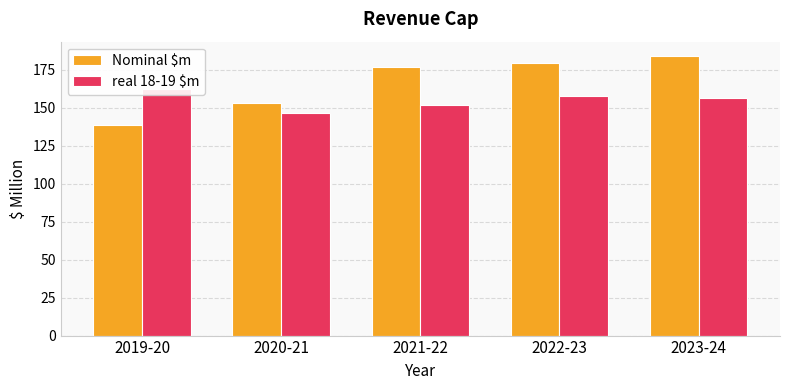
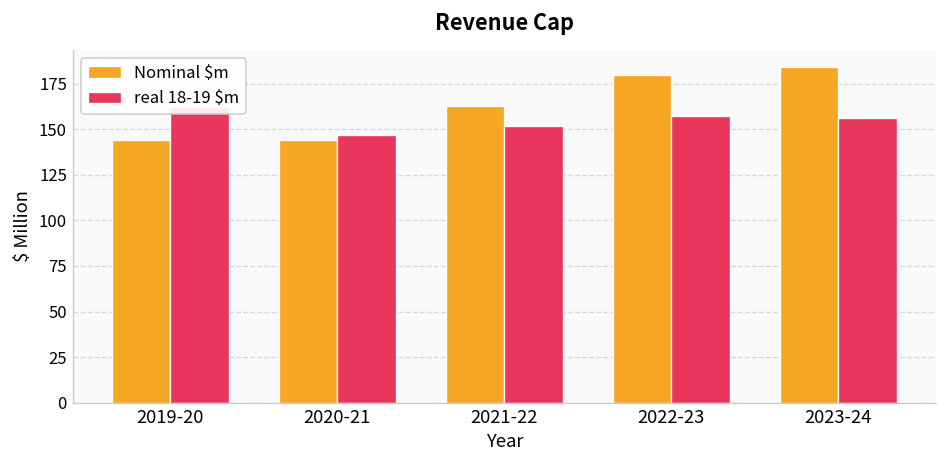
Nominal $m, 2019-20: 138 -> 144
Nominal $m, 2020-21: 153 -> 144
Nominal $m, 2021-22: 177 -> 163
